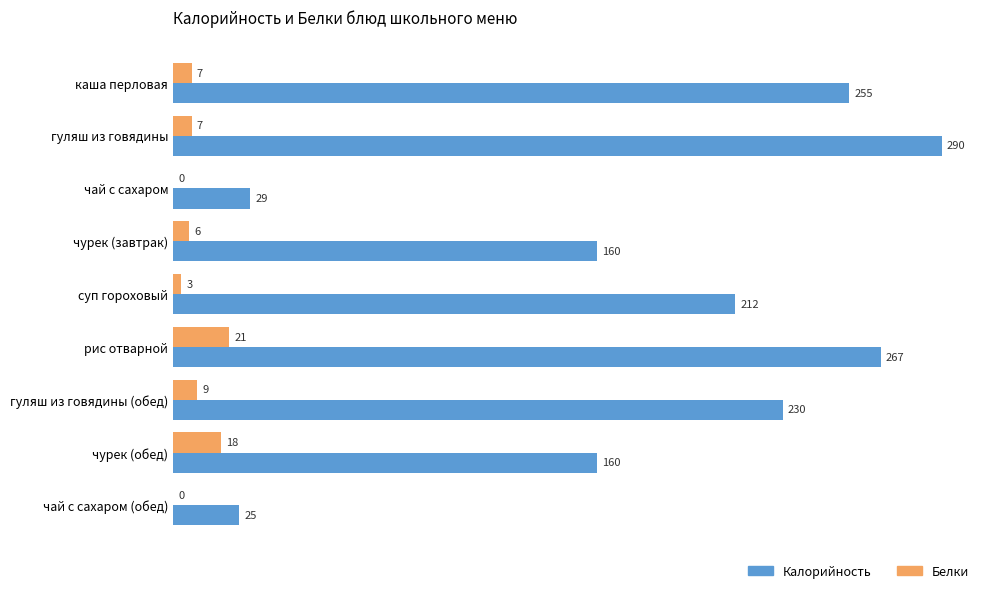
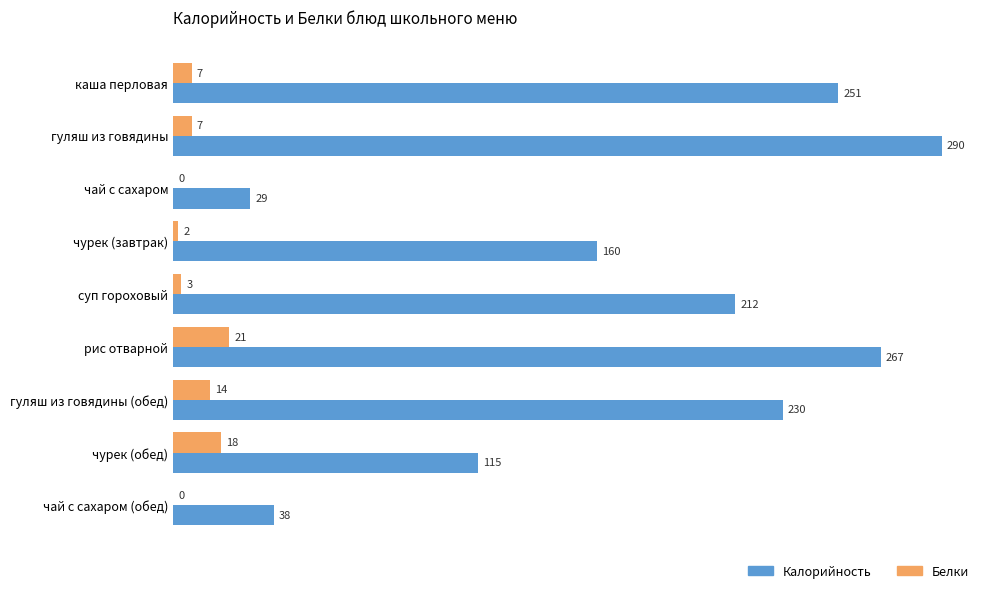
Калорийность, каша перловая: 255 -> 251
Белки, чурек (завтрак): 6 -> 2
Белки, гуляш из говядины (обед): 9 -> 14
Калорийность, чурек (обед): 160 -> 115
Калорийность, чай с сахаром (обед): 25 -> 38
